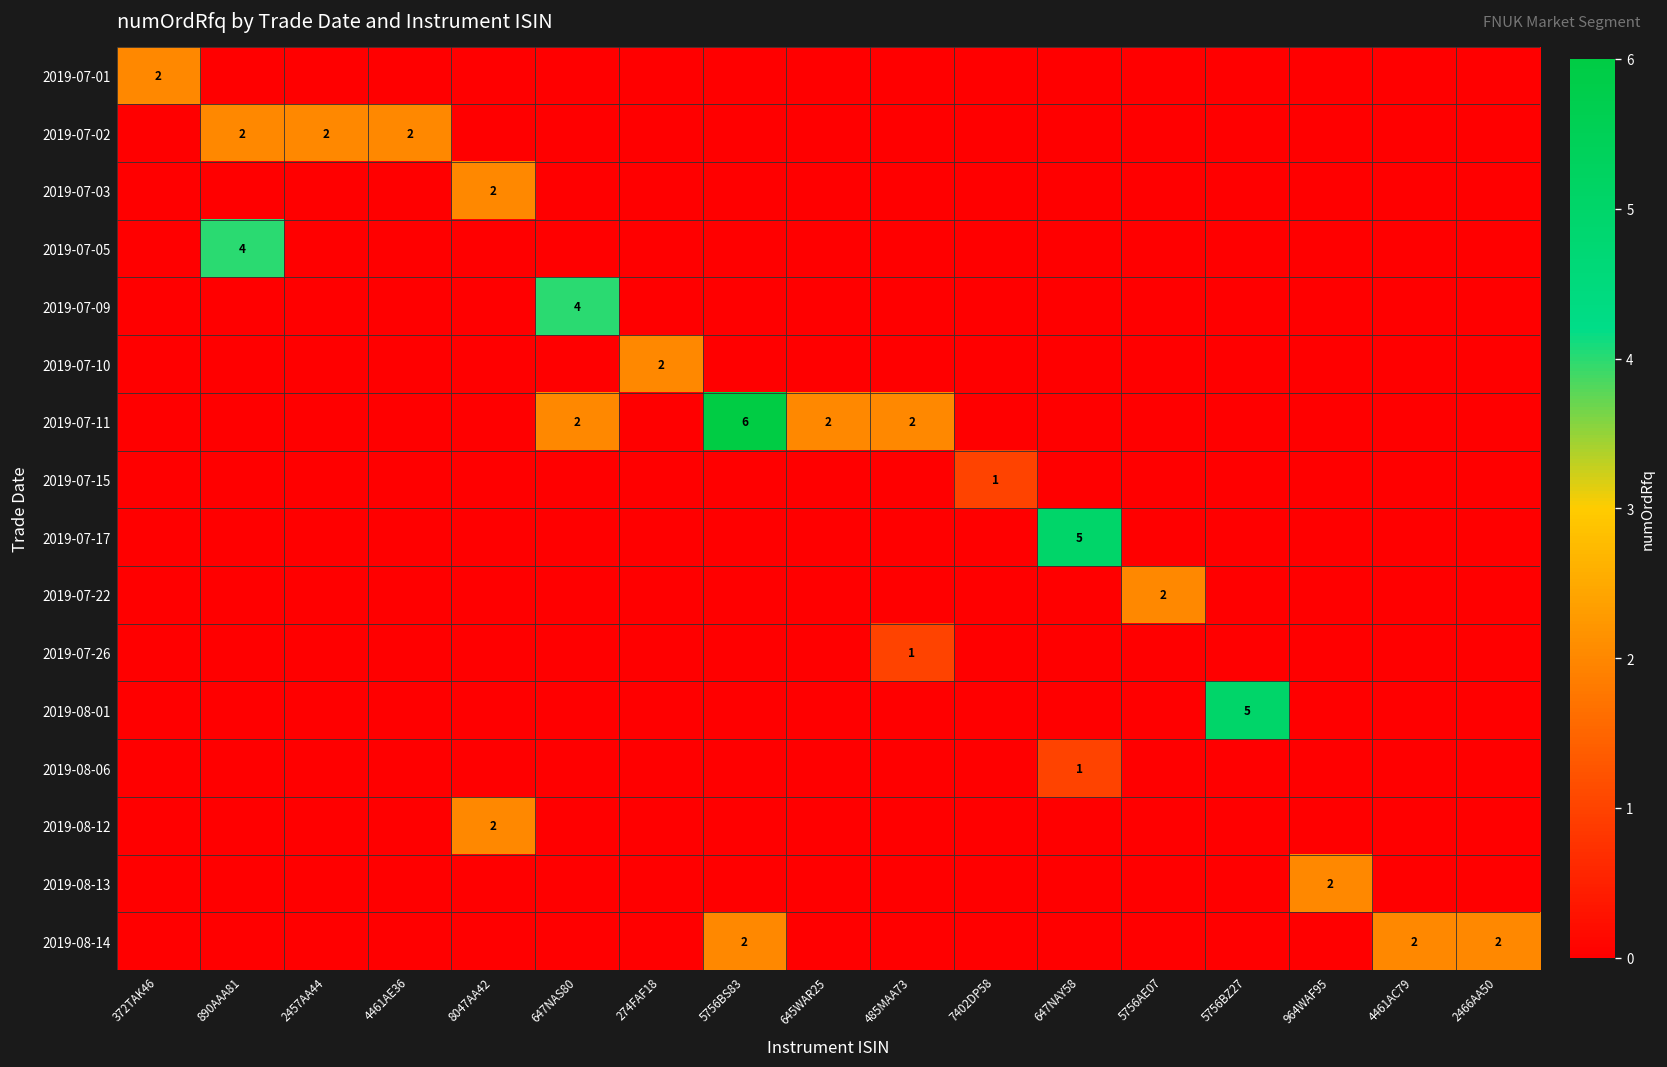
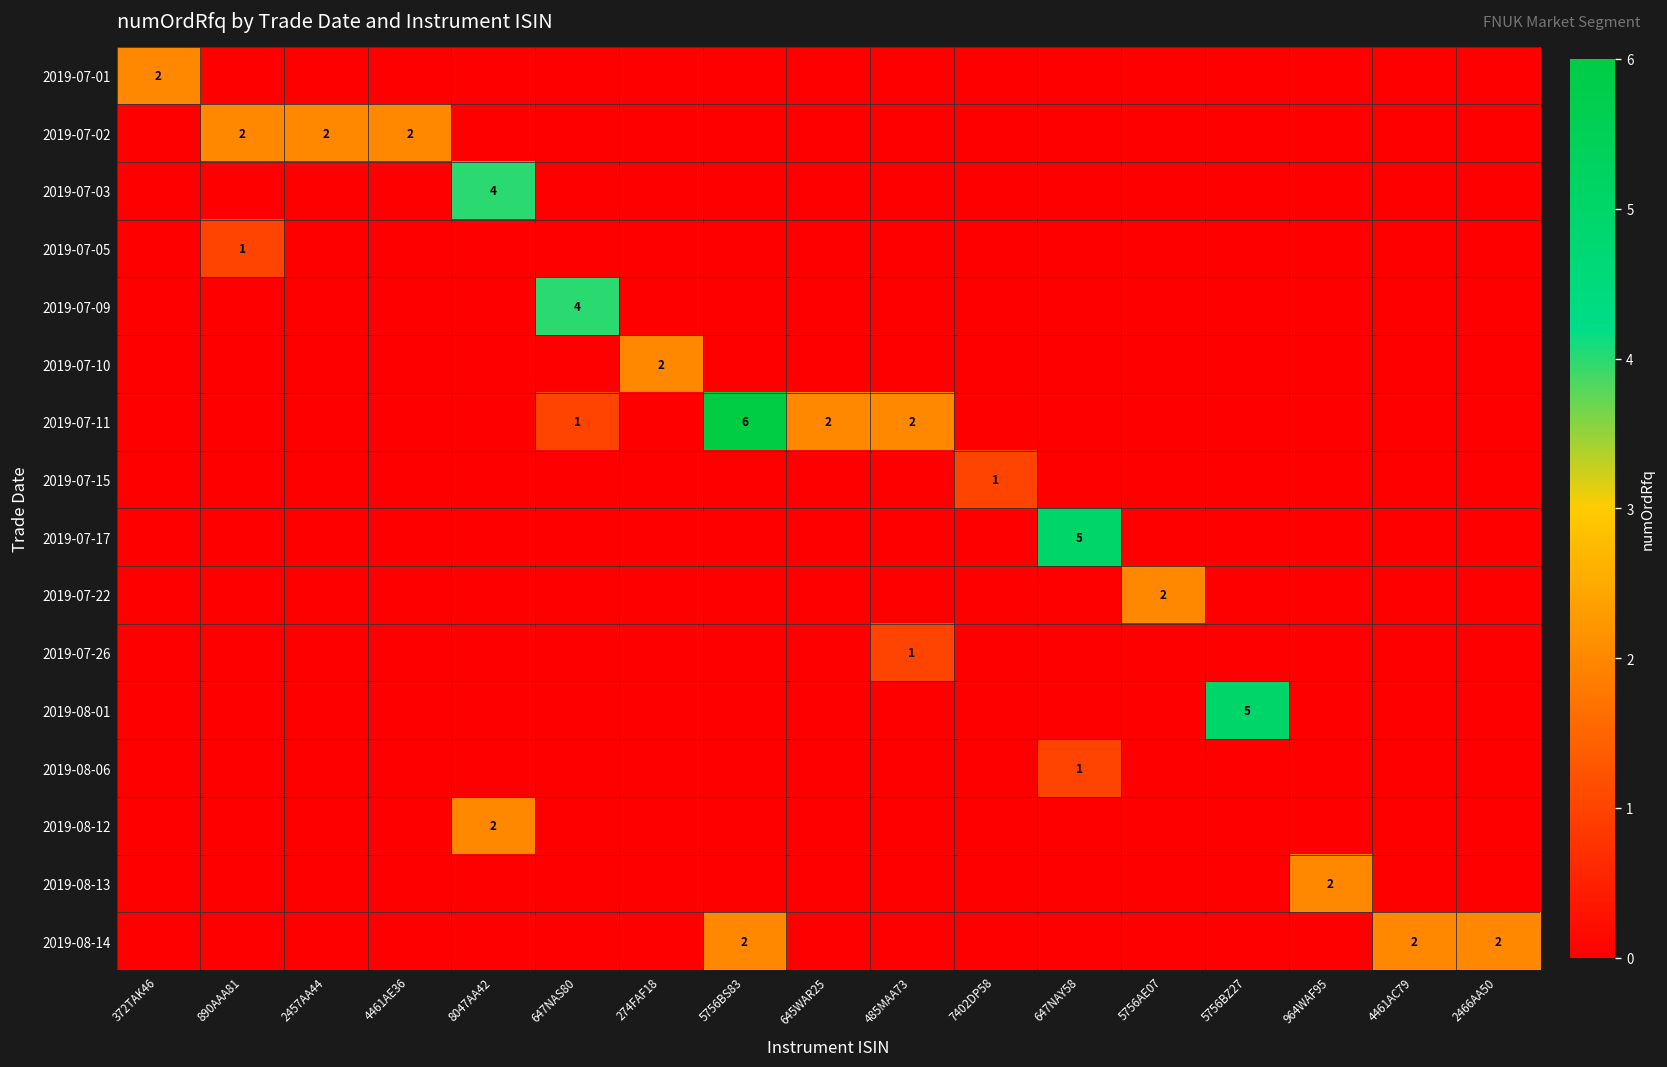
2019-07-03, 8047AA42: 2 -> 4
2019-07-05, 890AAA81: 4 -> 1
2019-07-11, 647NAS80: 2 -> 1
